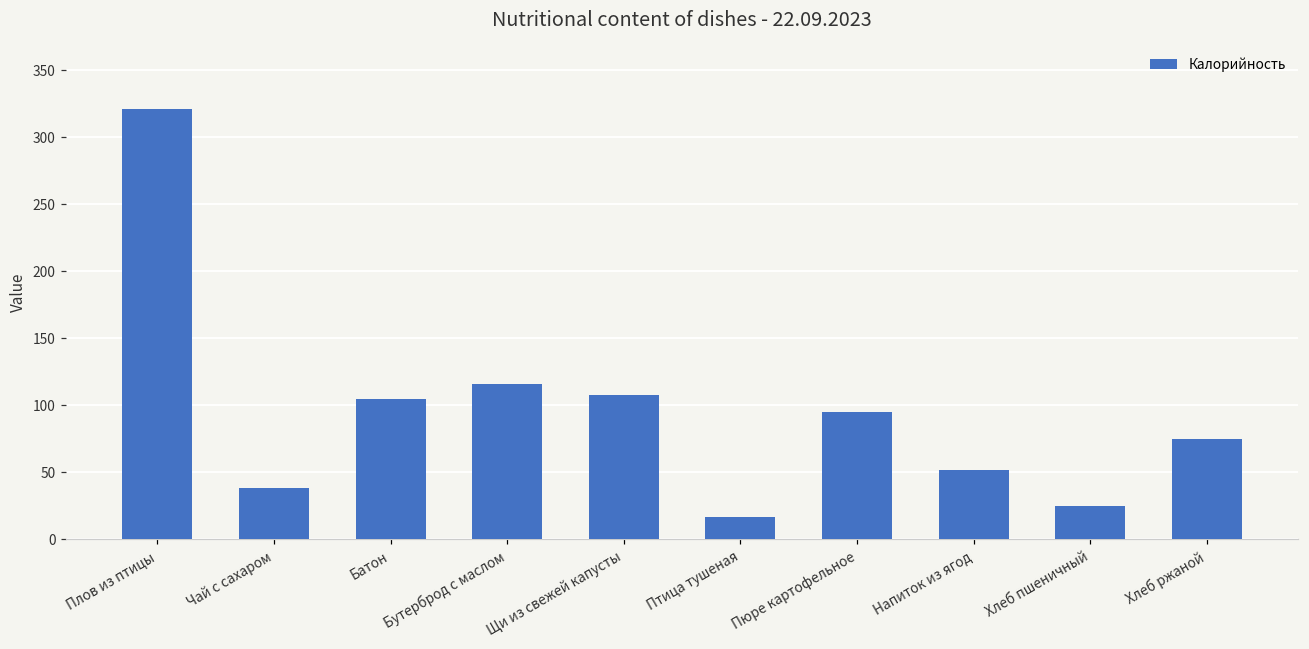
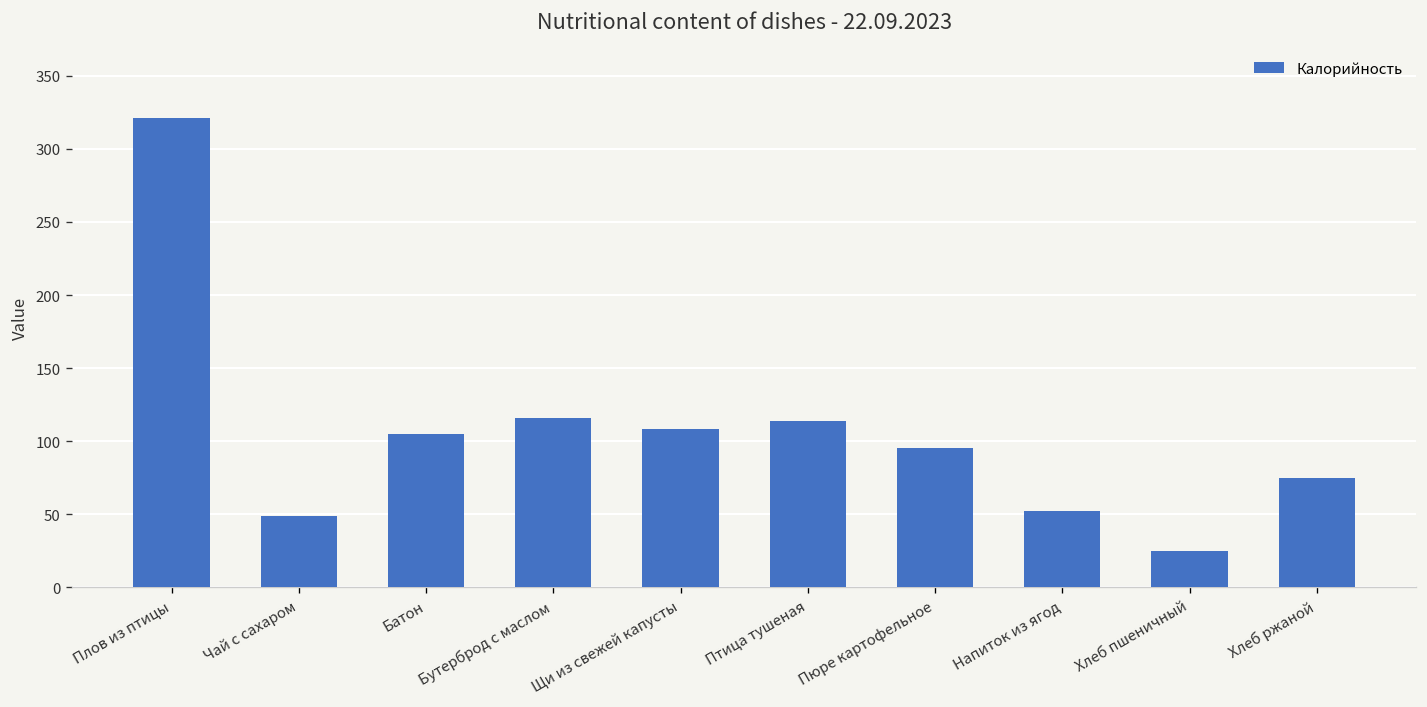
Чай с сахаром: 38 -> 49
Птица тушеная: 17 -> 114
